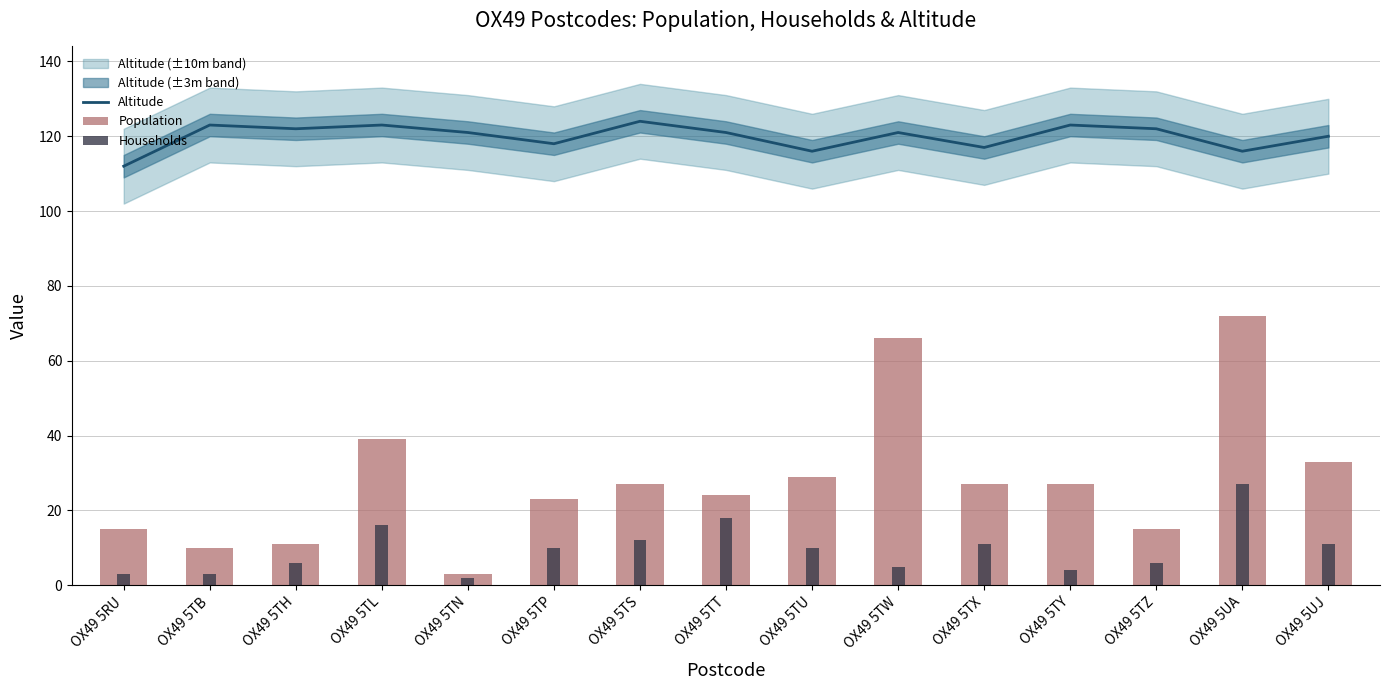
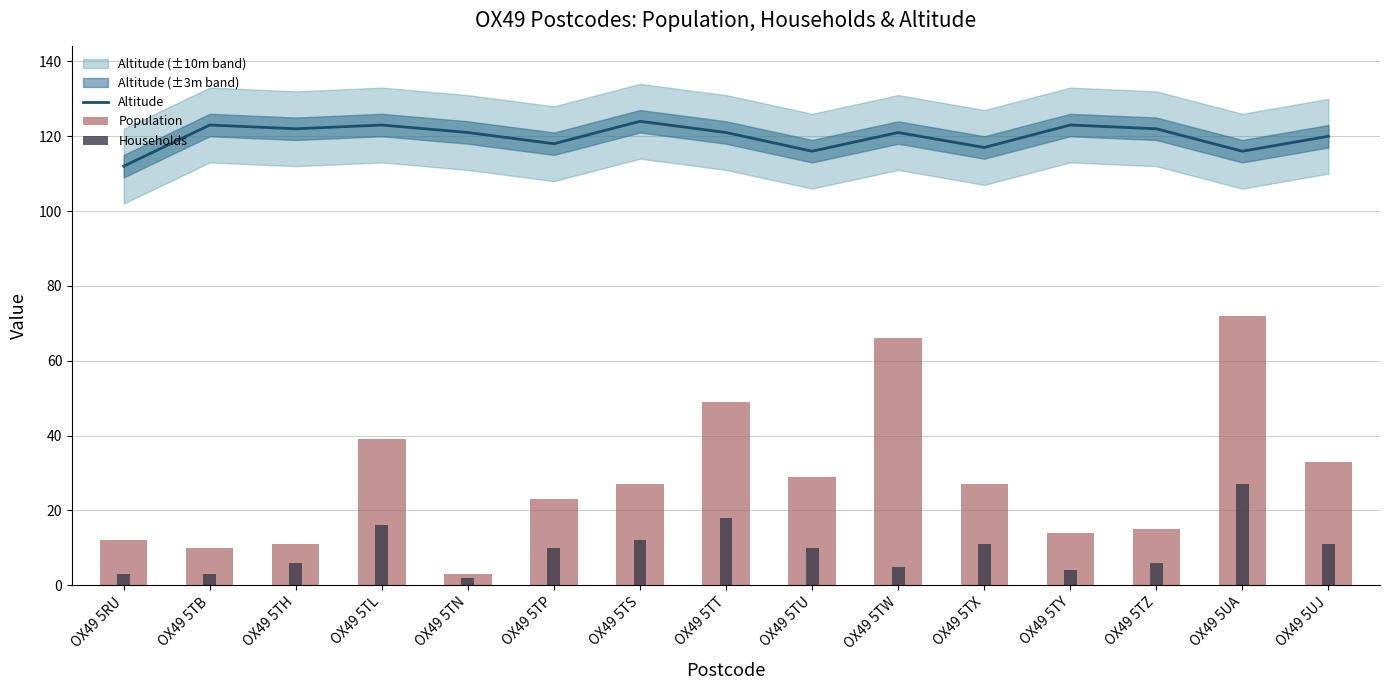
Population, OX49 5RU: 15 -> 12
Population, OX49 5TT: 24 -> 49
Population, OX49 5TY: 27 -> 14
